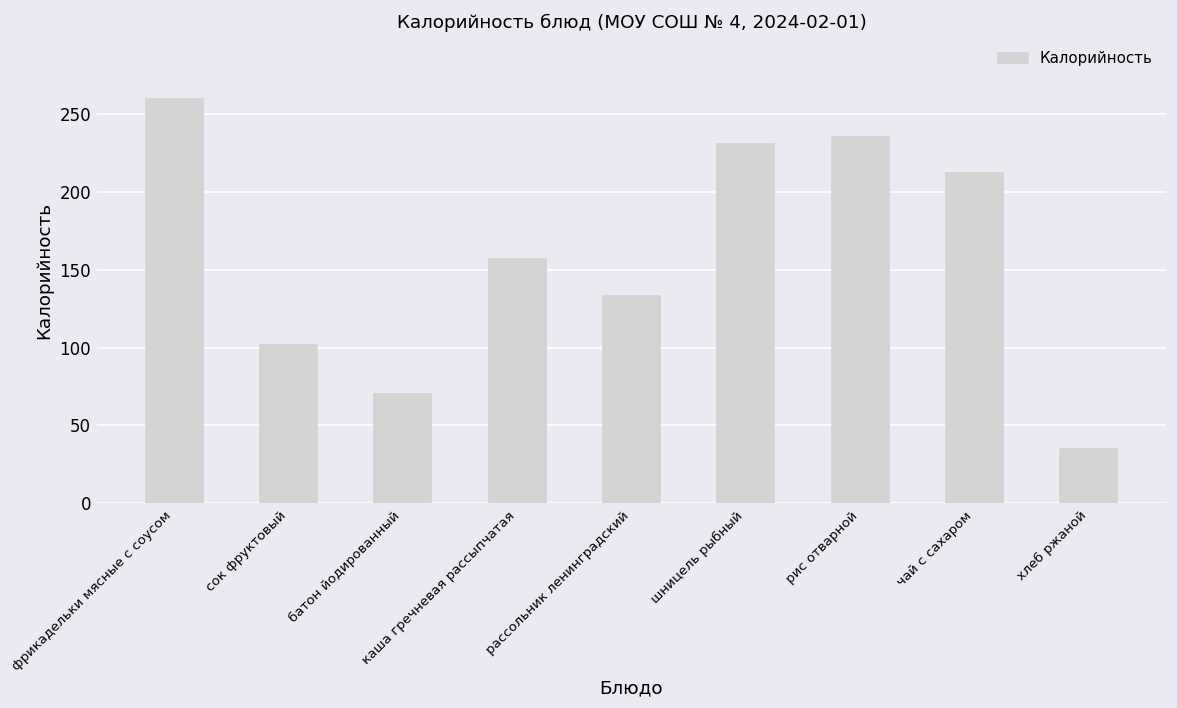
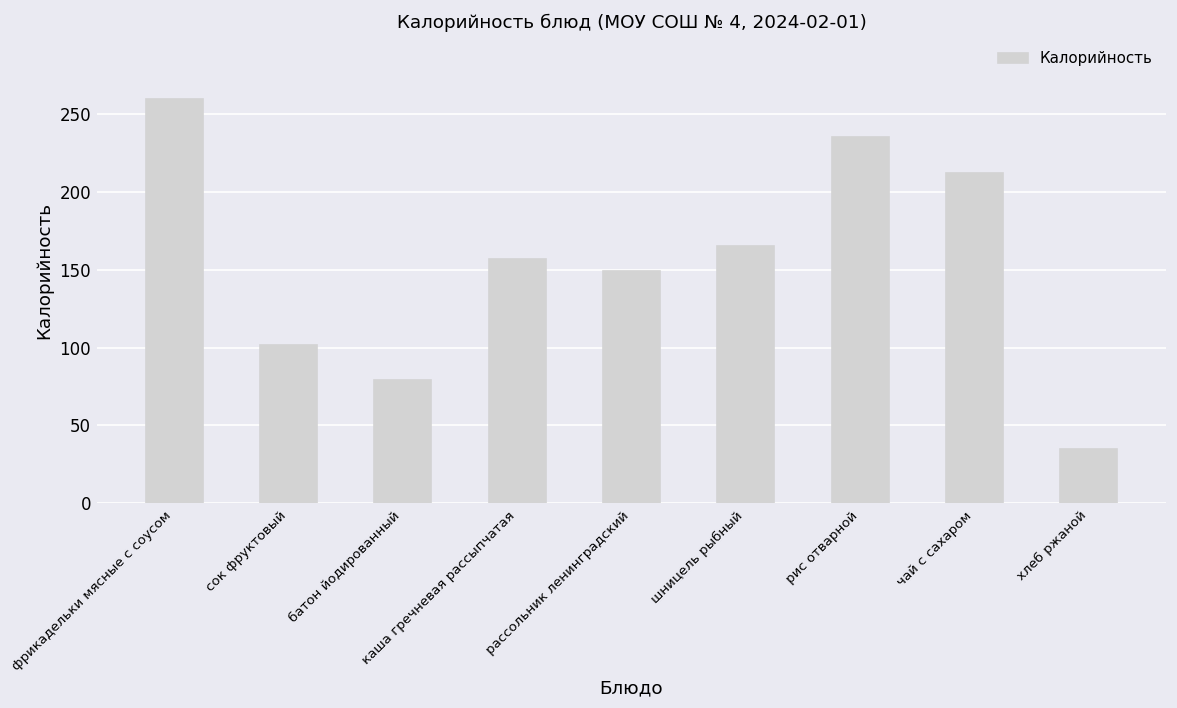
батон йодированный: 70 -> 79
рассольник ленинградский: 133 -> 149
шницель рыбный: 231 -> 165
